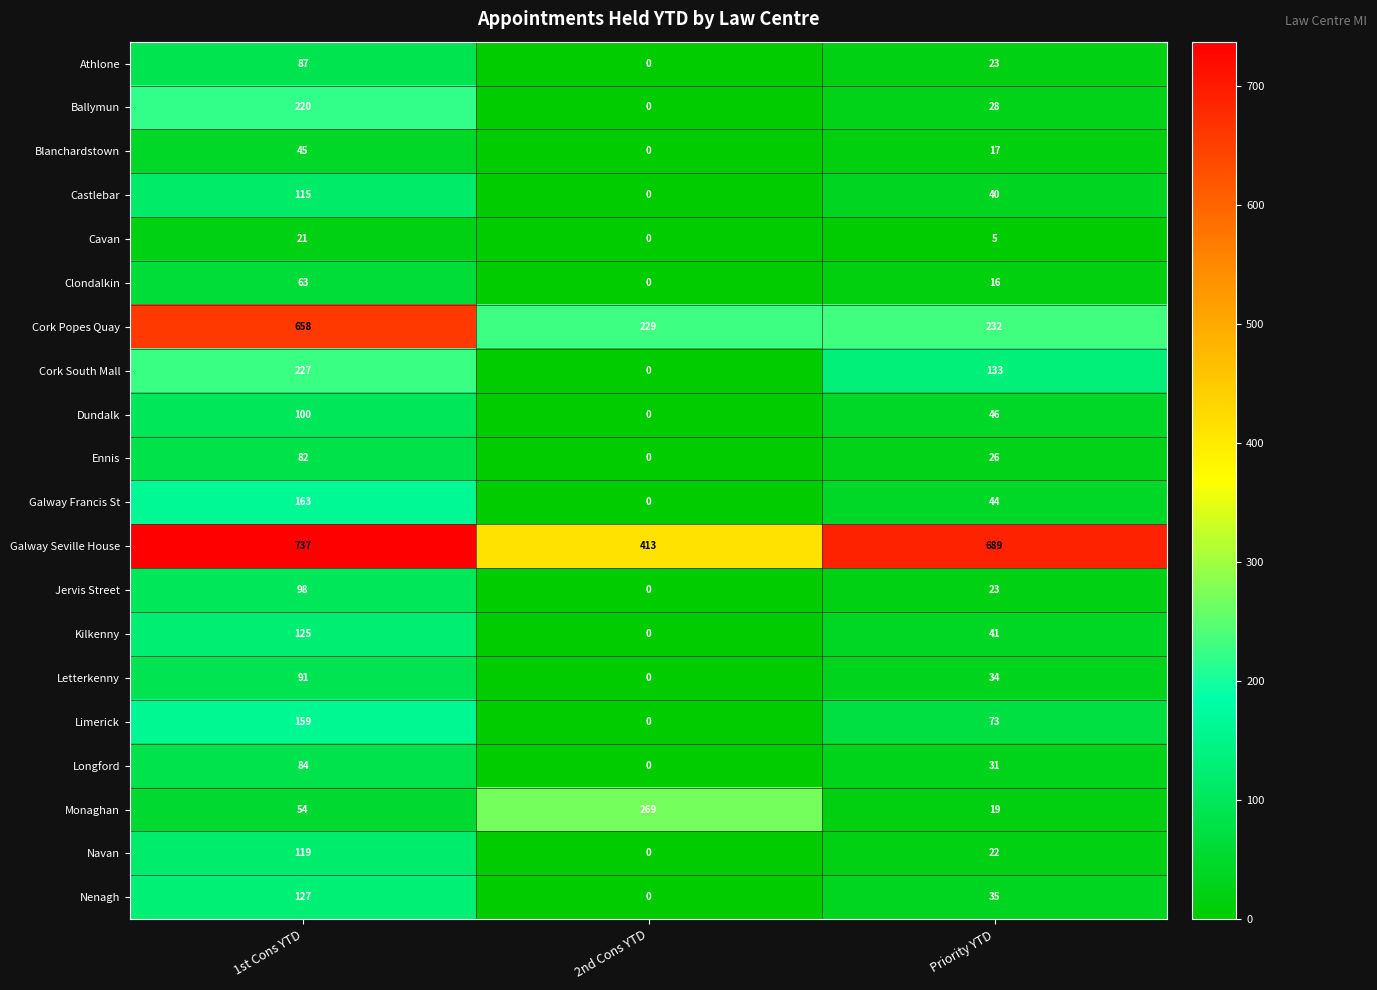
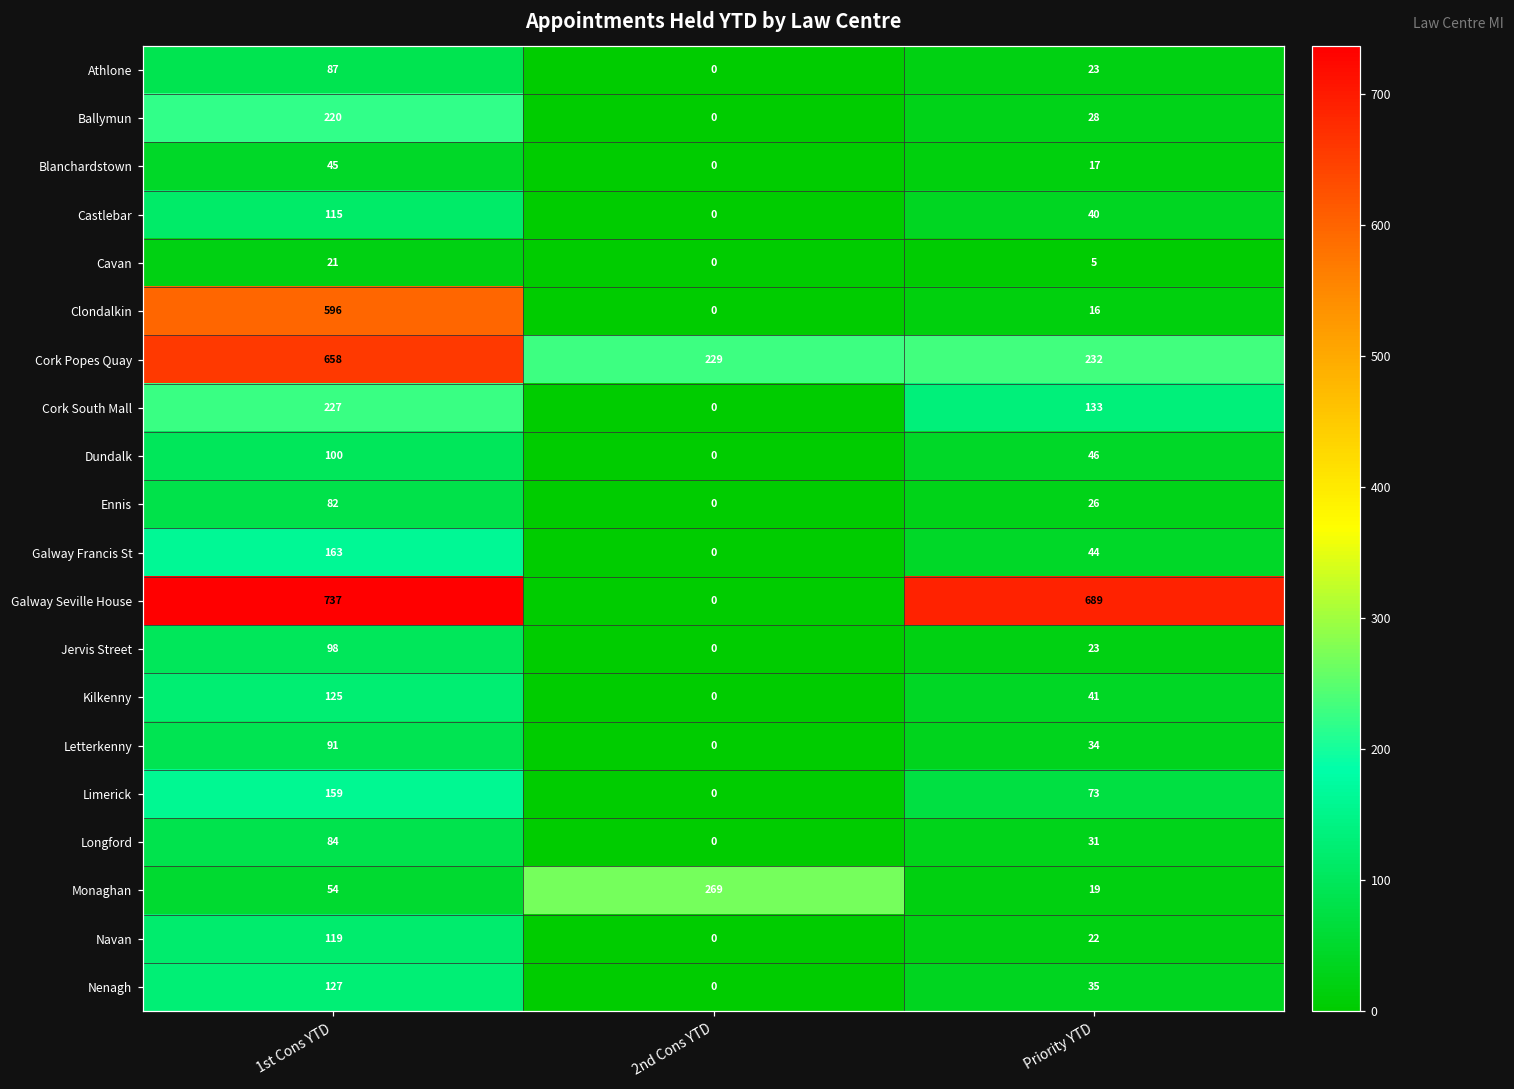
Clondalkin, 1st Cons YTD: 63 -> 596
Galway Seville House, 2nd Cons YTD: 413 -> 0
